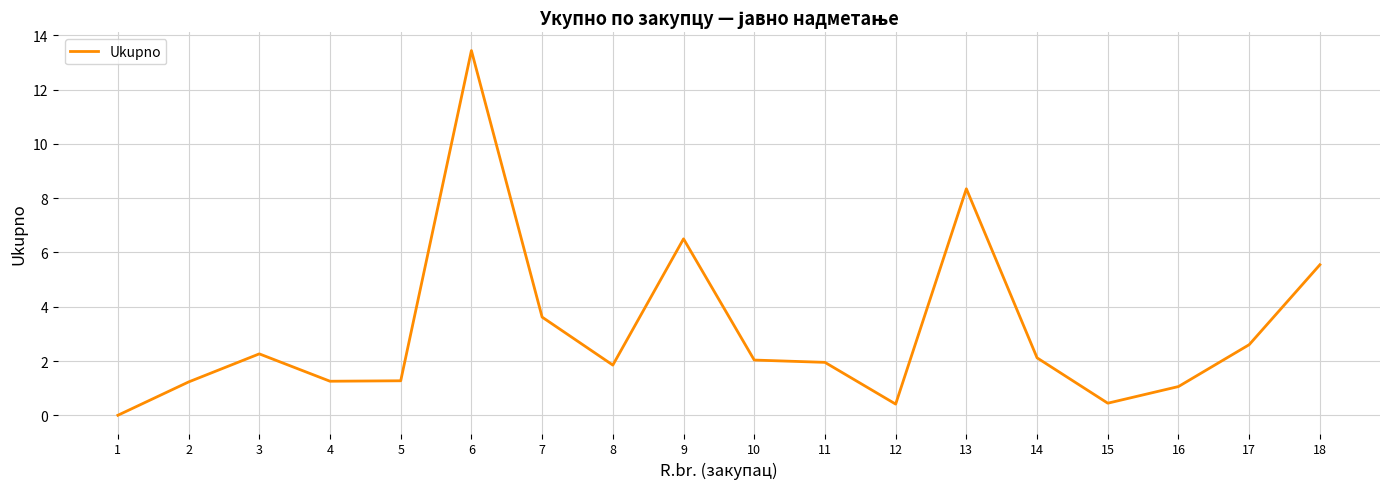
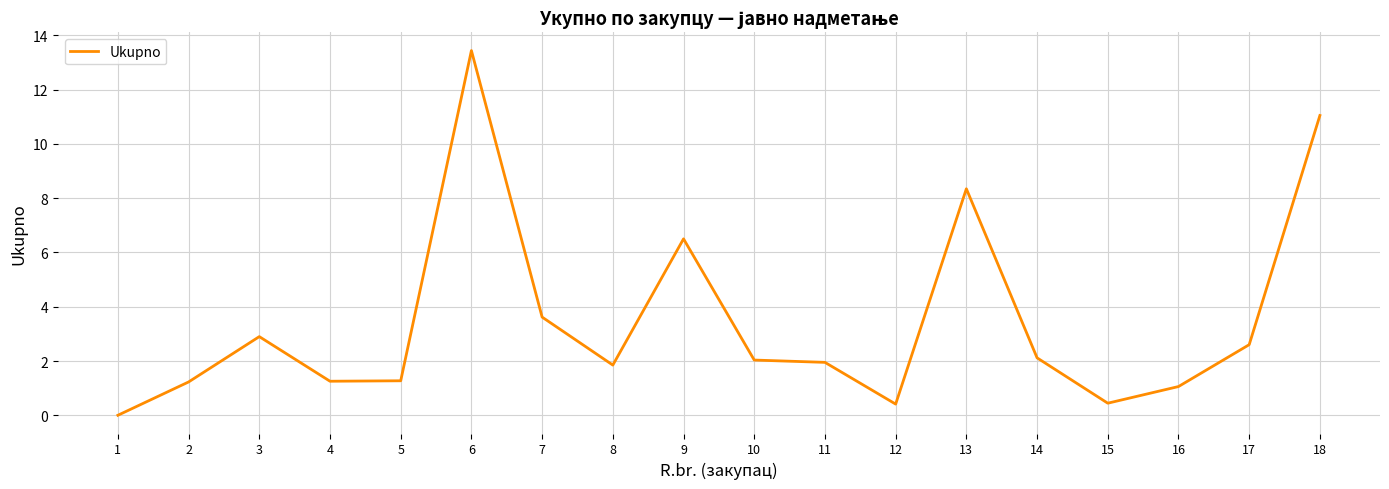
3: 2.3 -> 2.9
18: 5.5 -> 11.1
